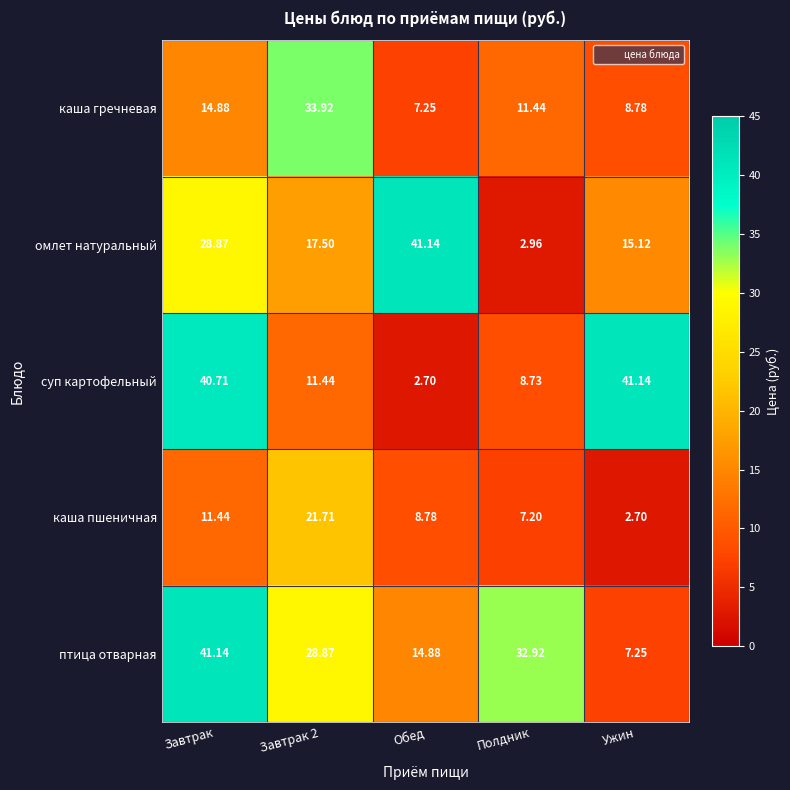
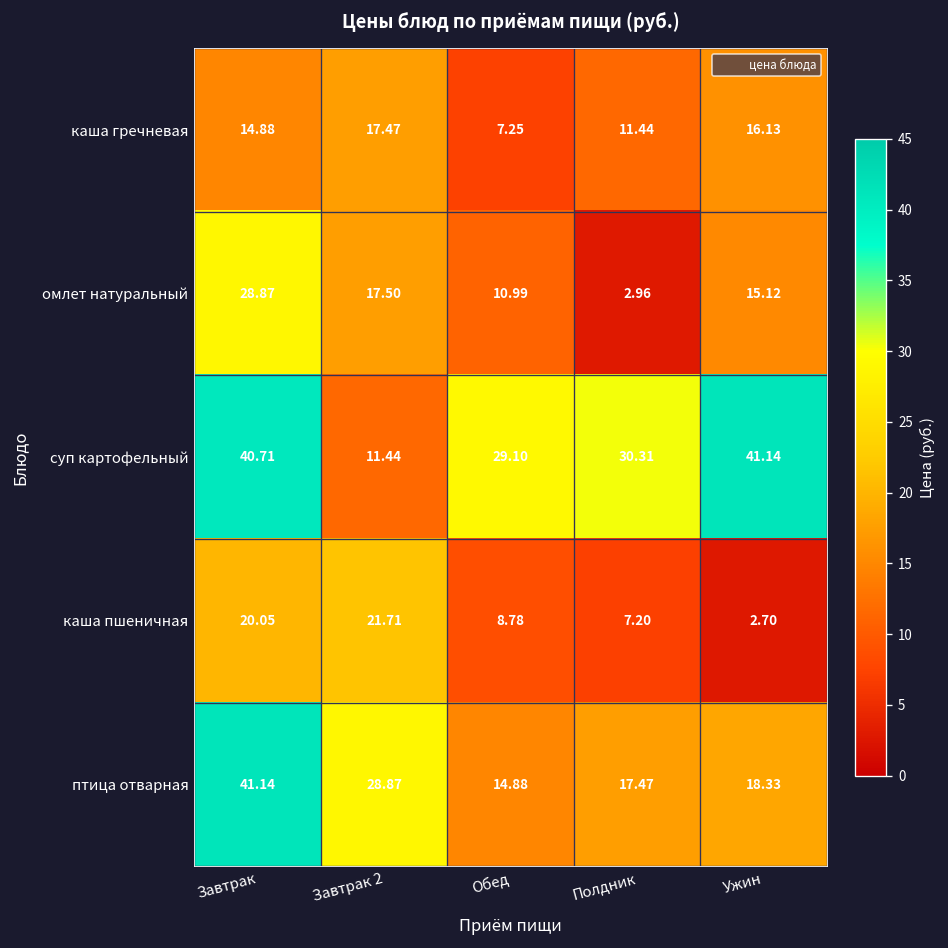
каша гречневая, Завтрак 2: 33.92 -> 17.47
каша гречневая, Ужин: 8.78 -> 16.13
омлет натуральный, Обед: 41.14 -> 10.99
суп картофельный, Обед: 2.70 -> 29.10
суп картофельный, Полдник: 8.73 -> 30.31
каша пшеничная, Завтрак: 11.44 -> 20.05
птица отварная, Полдник: 32.92 -> 17.47
птица отварная, Ужин: 7.25 -> 18.33
